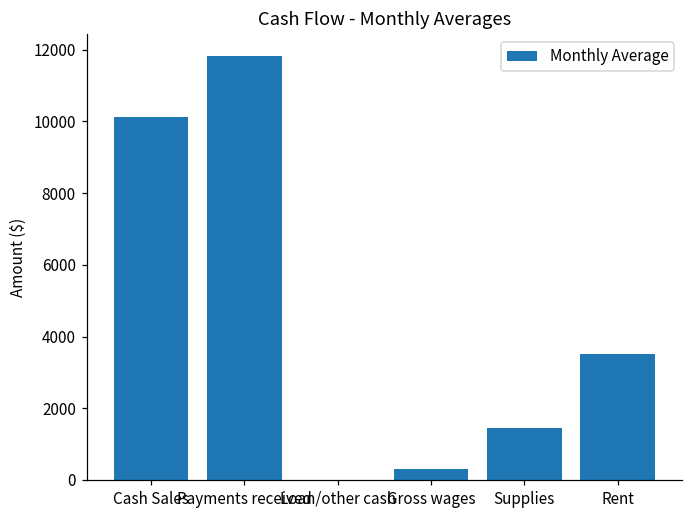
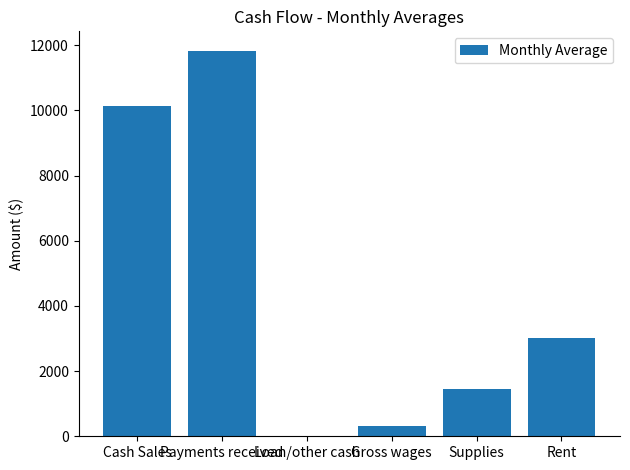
Rent: 3500 -> 3000
